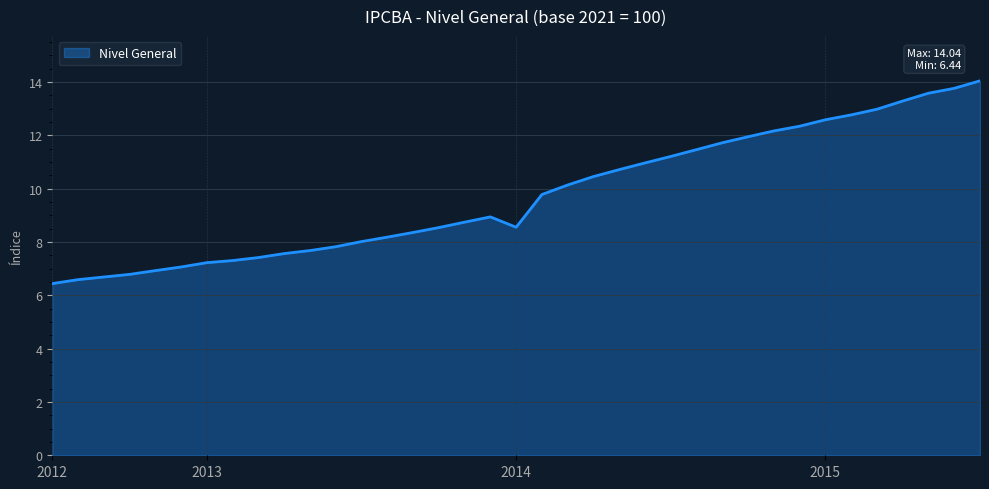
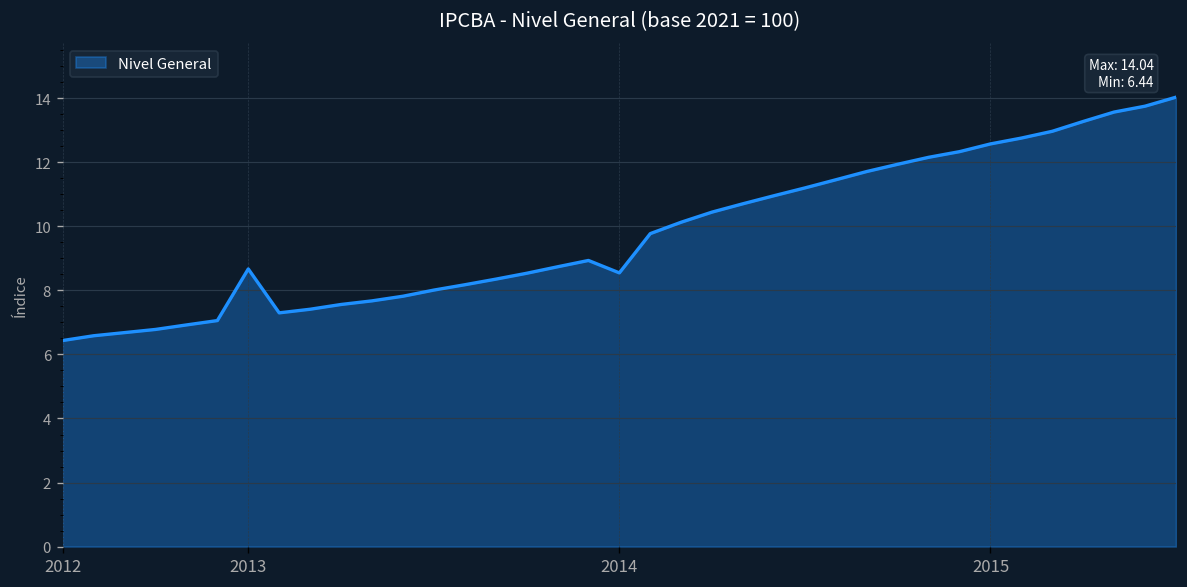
2013: 7.2 -> 8.7
